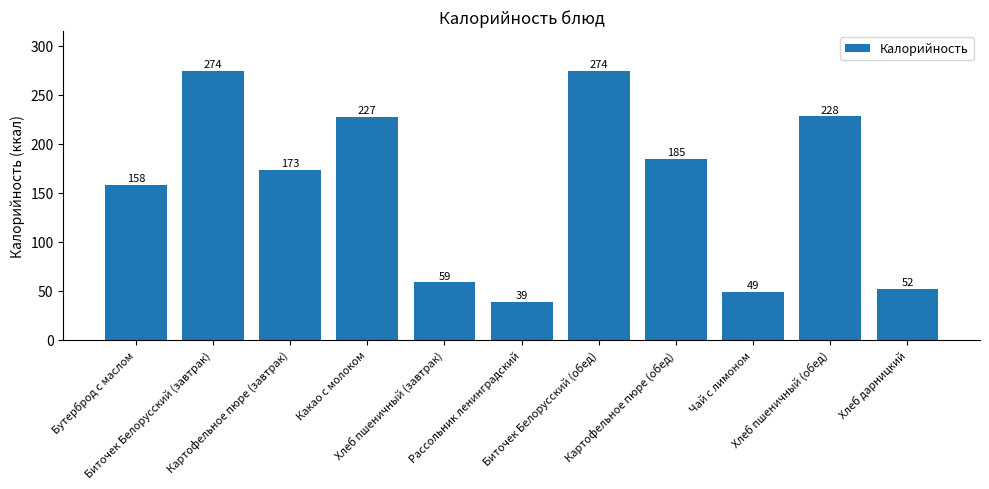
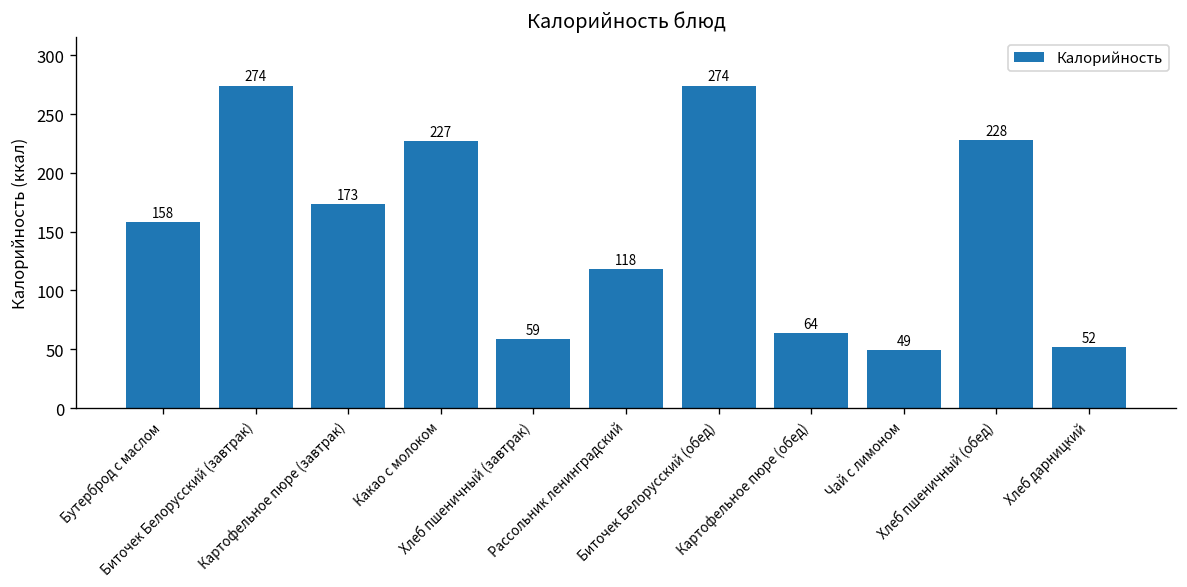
Рассольник ленинградский: 39 -> 118
Картофельное пюре (обед): 185 -> 64
